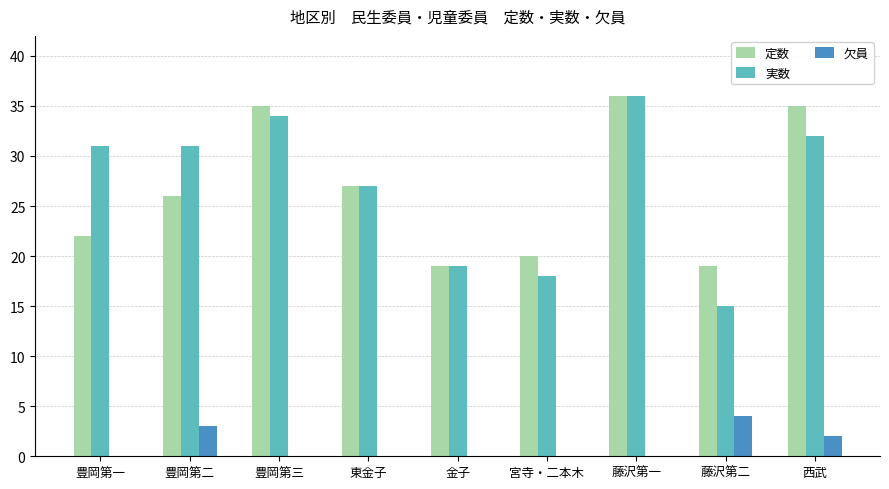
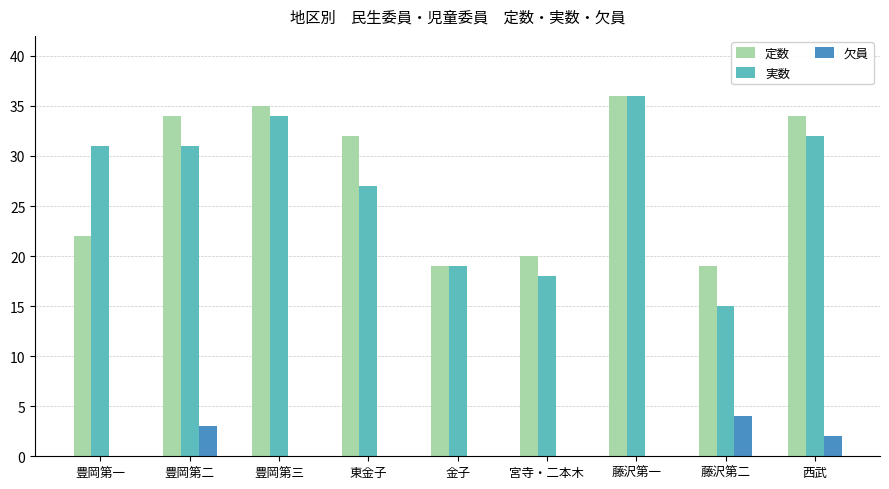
定数, 豊岡第二: 26 -> 34
定数, 東金子: 27 -> 32
定数, 西武: 35 -> 34
